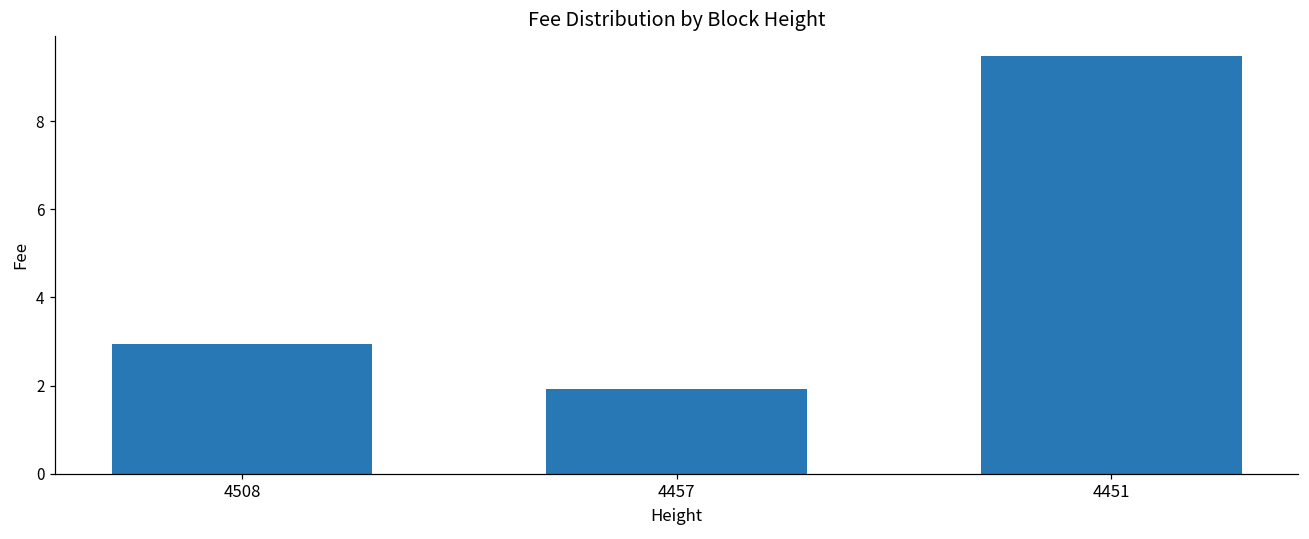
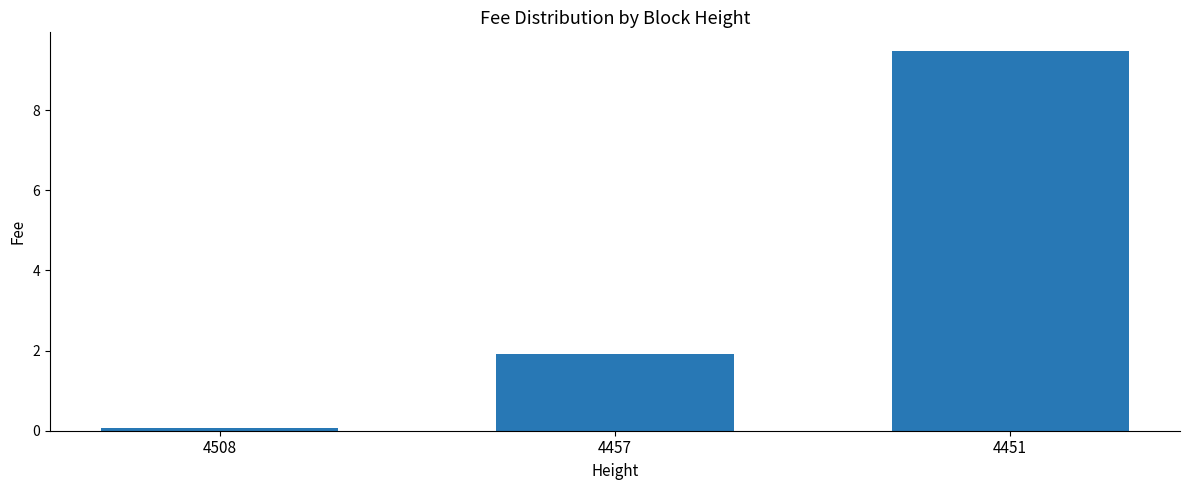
4508: 2.9 -> 0.1
